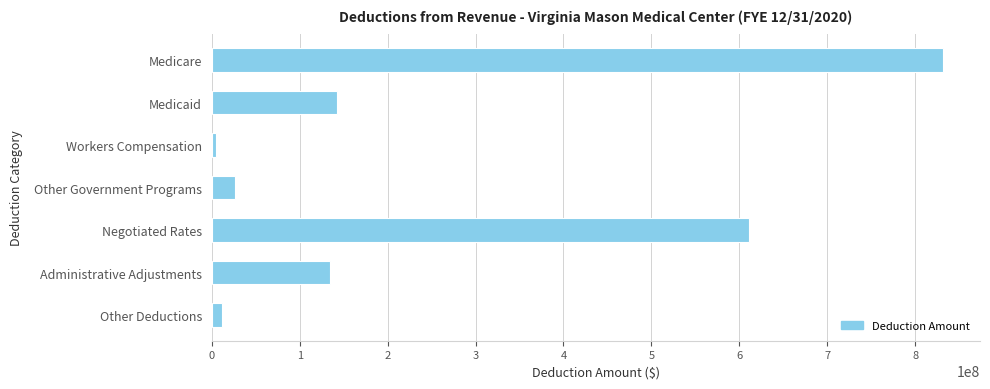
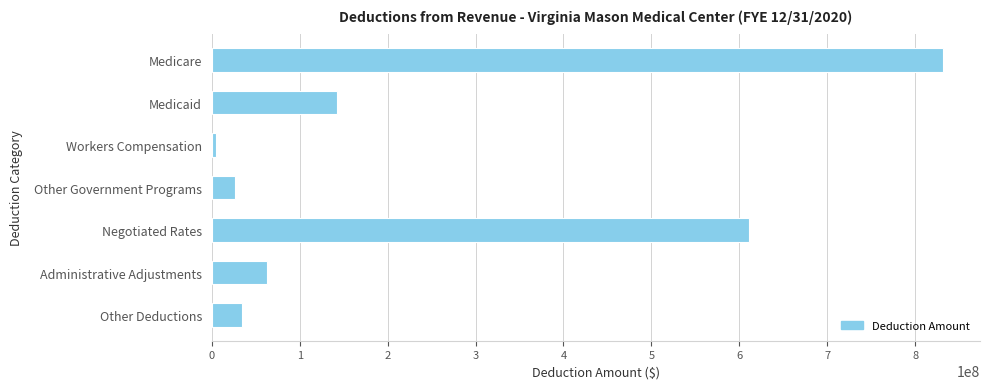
Administrative Adjustments: 130000000 -> 60000000
Other Deductions: 10000000 -> 30000000
